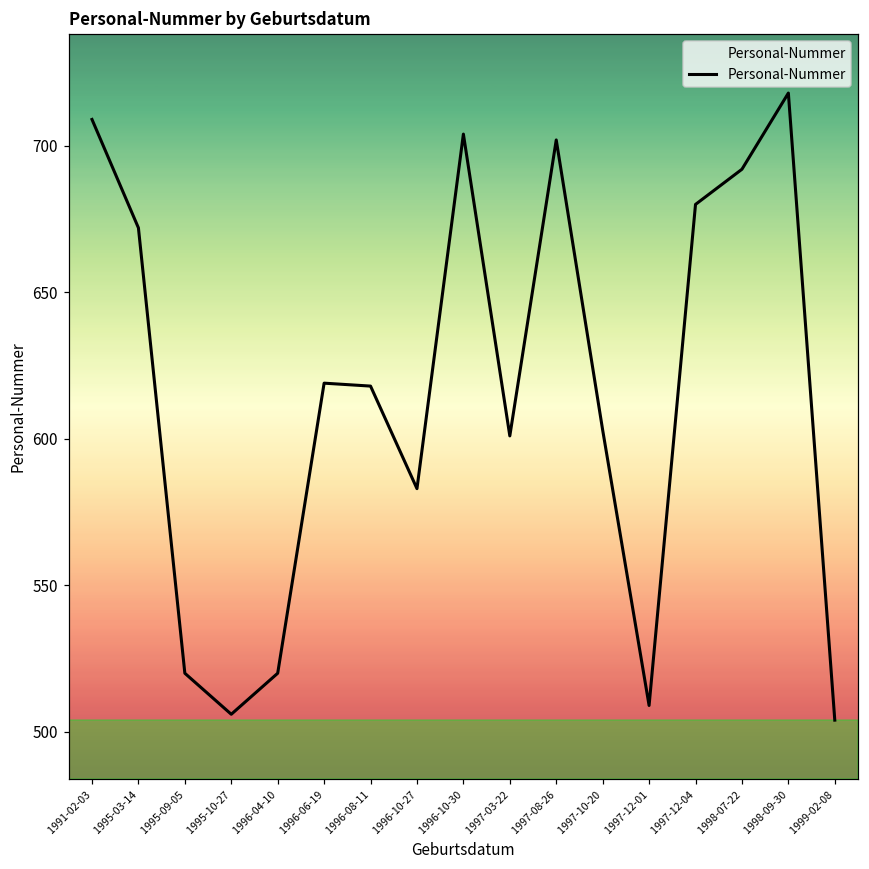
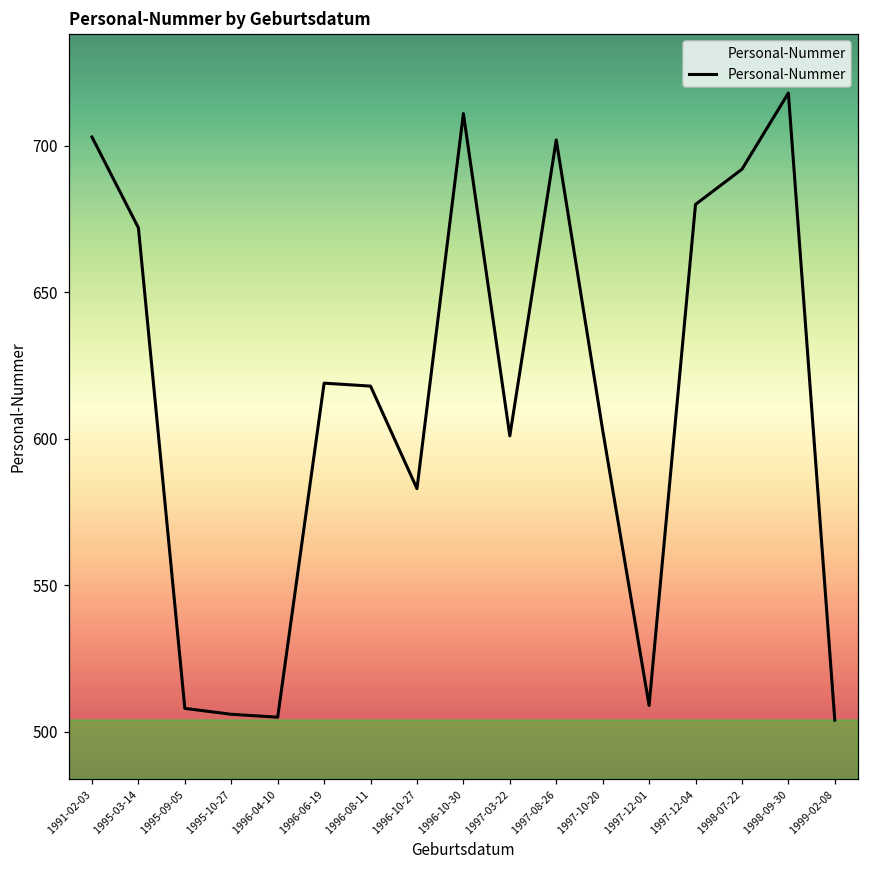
1991-02-03: 709 -> 703
1995-09-05: 520 -> 508
1996-04-10: 520 -> 505
1996-10-30: 704 -> 711
